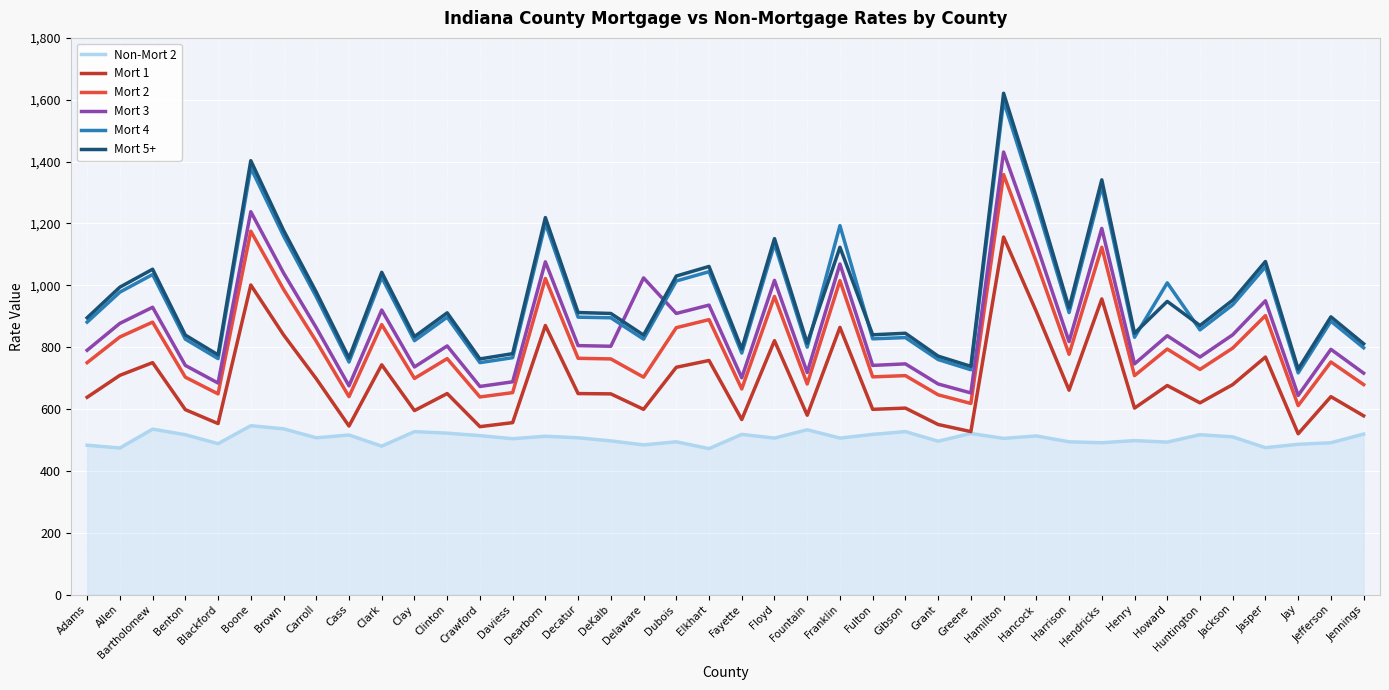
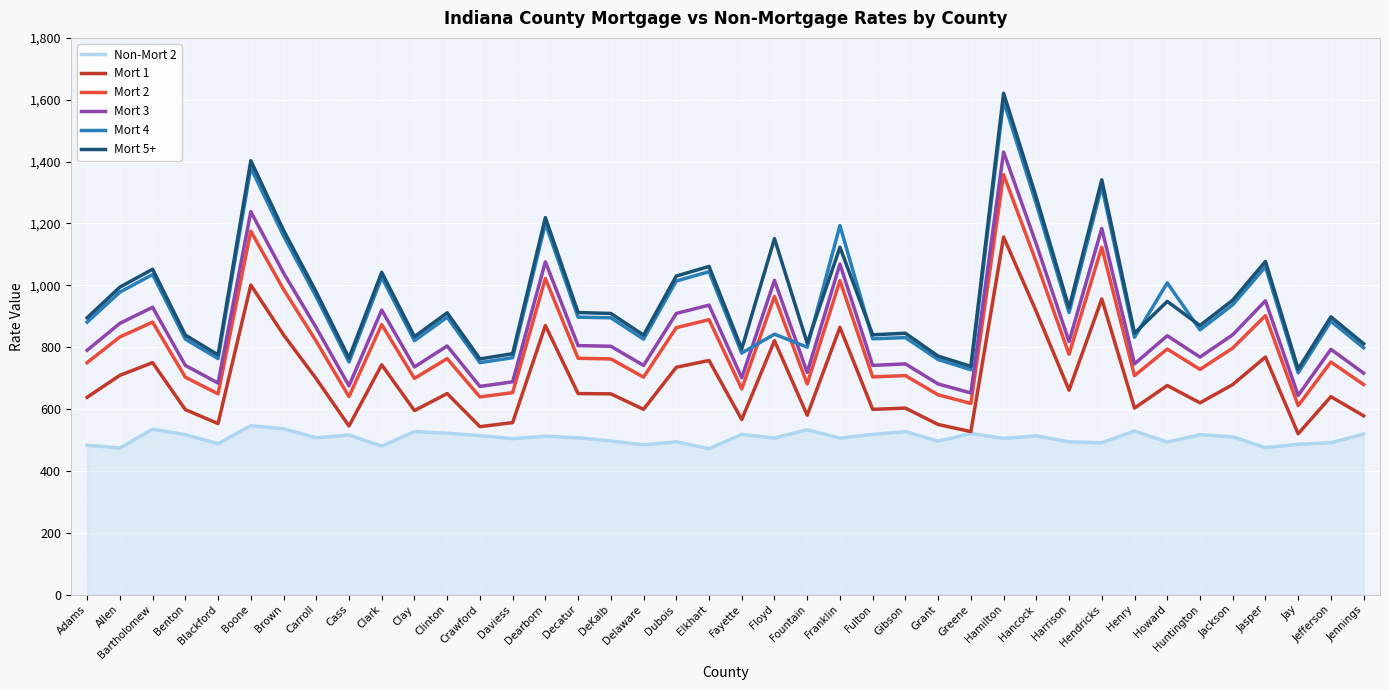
Mort 3, Delaware: 1,020 -> 740
Mort 4, Floyd: 1,130 -> 840
Non-Mort 2, Henry: 500 -> 530
